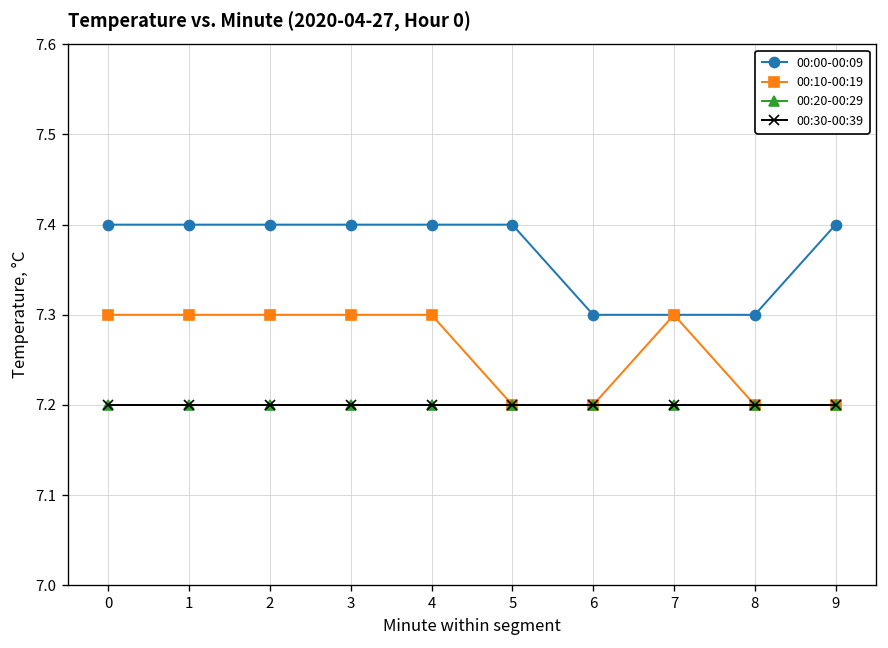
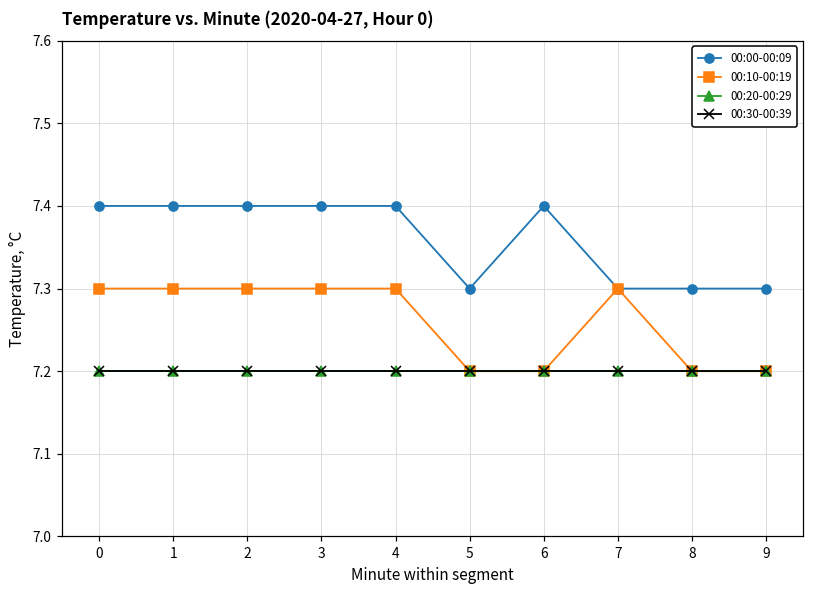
00:00-00:09, 5: 7.4 -> 7.3
00:00-00:09, 6: 7.3 -> 7.4
00:00-00:09, 9: 7.4 -> 7.3
